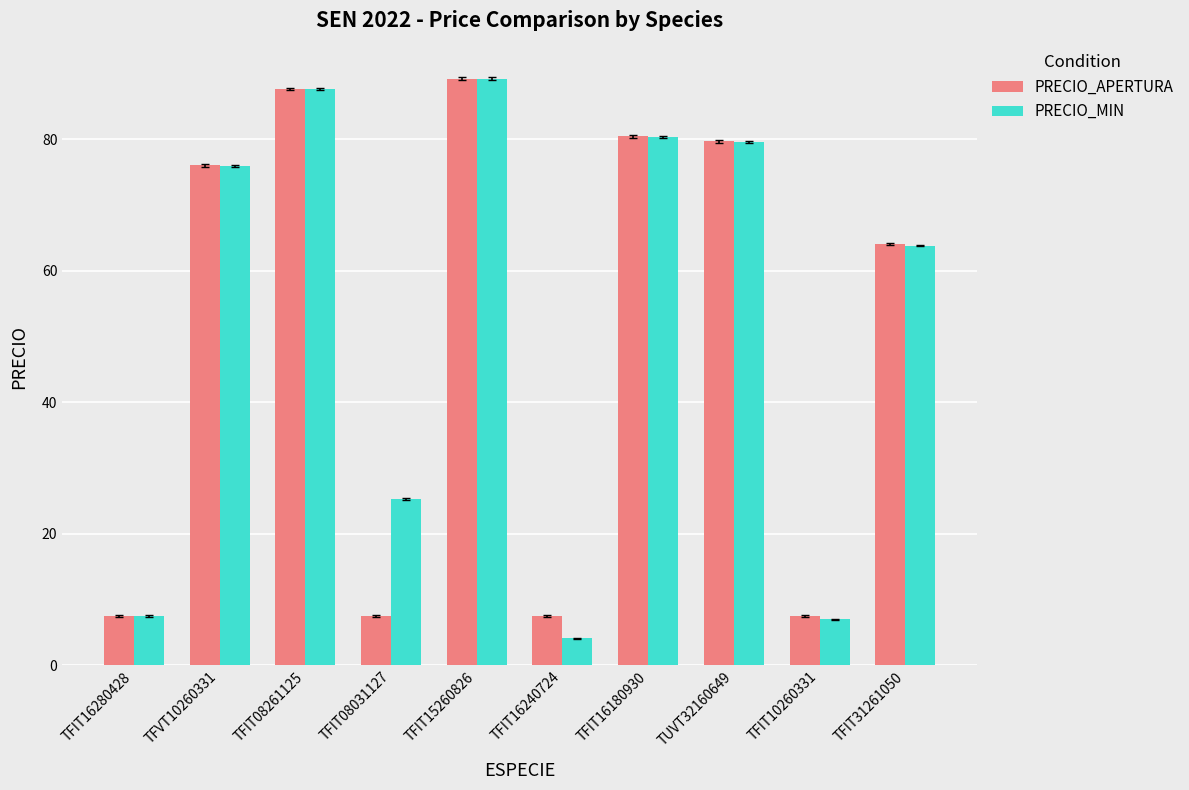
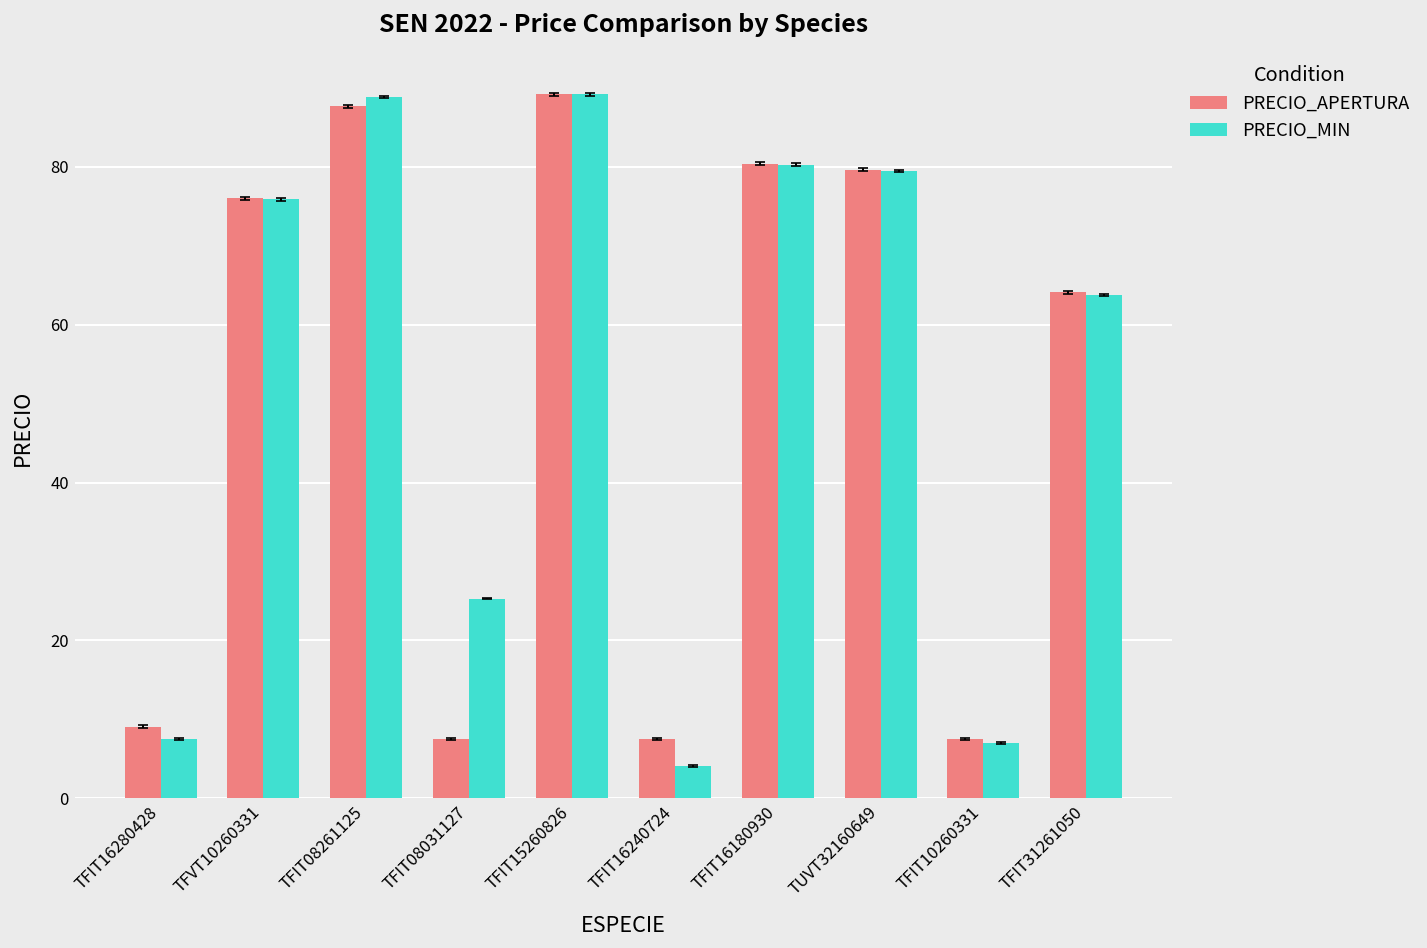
PRECIO_APERTURA, TFIT16280428: 8 -> 9
PRECIO_MIN, TFIT08261125: 88 -> 89
